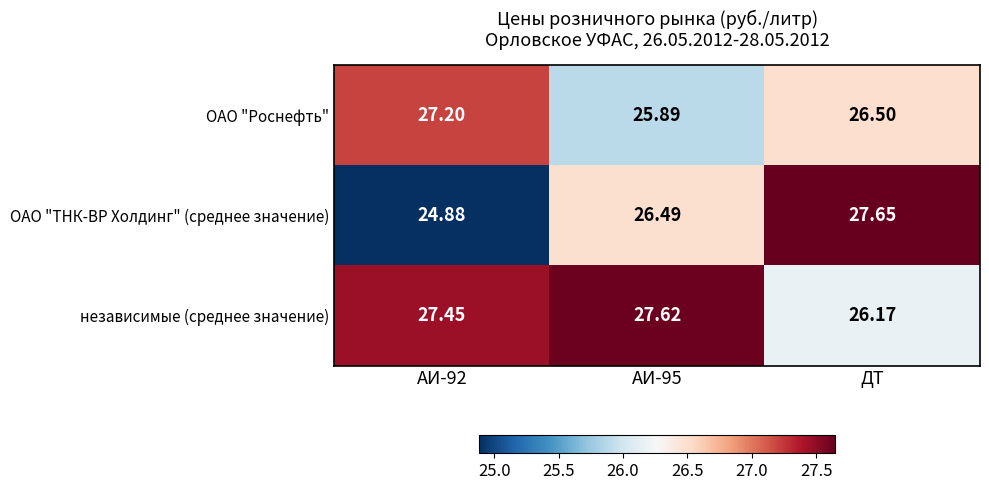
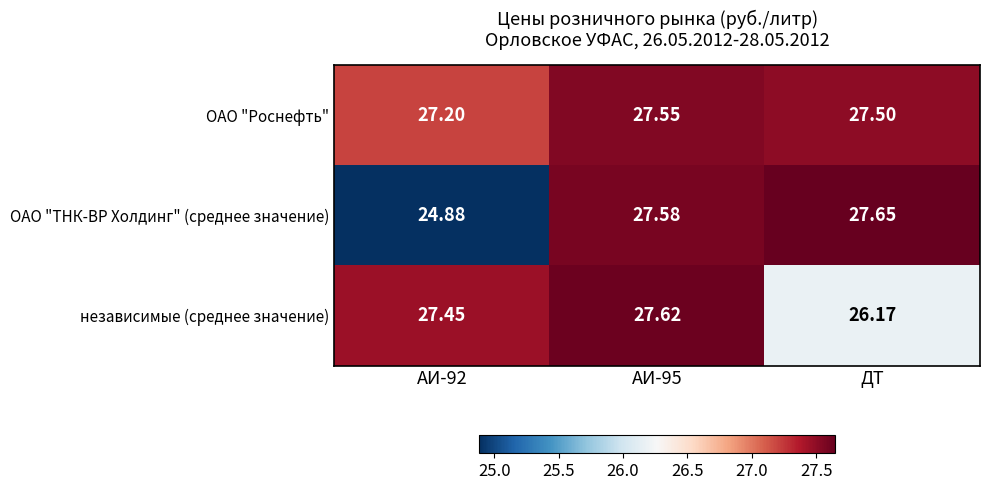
ОАО "Роснефть", АИ-95: 25.89 -> 27.55
ОАО "Роснефть", ДТ: 26.50 -> 27.50
ОАО "ТНК-ВР Холдинг" (среднее значение), АИ-95: 26.49 -> 27.58
